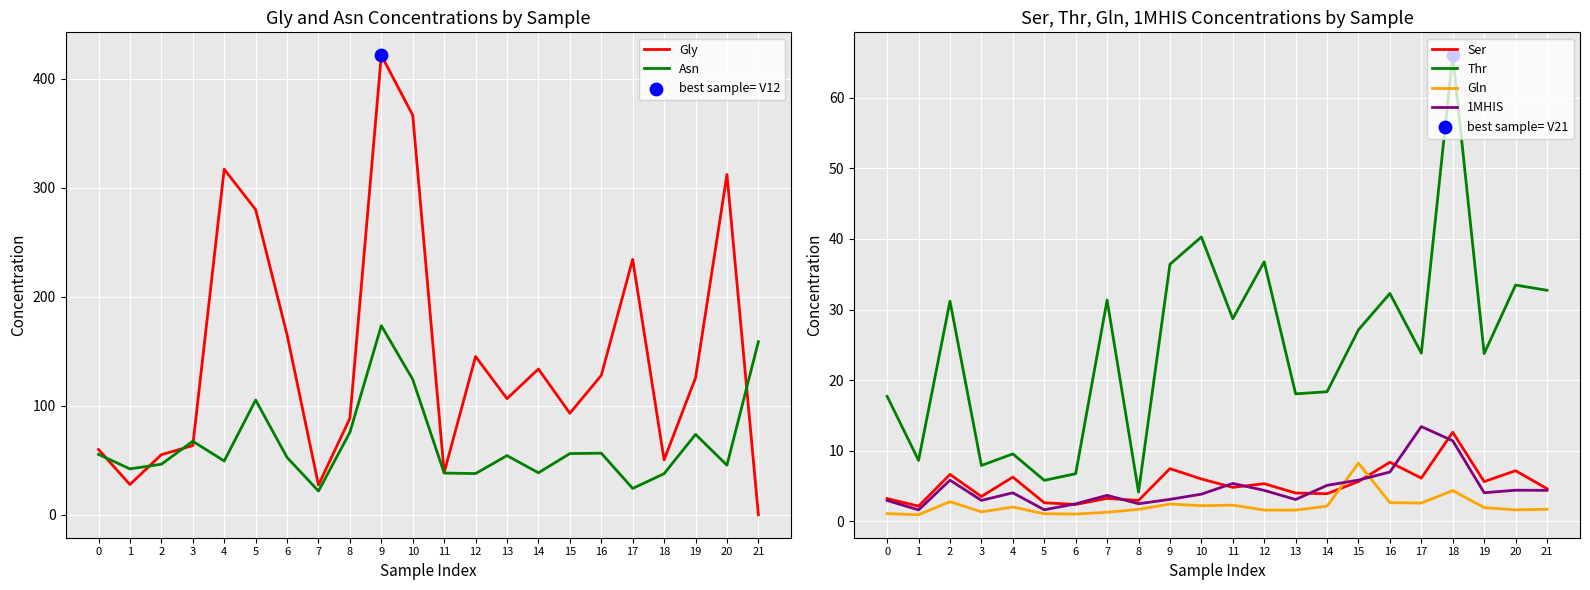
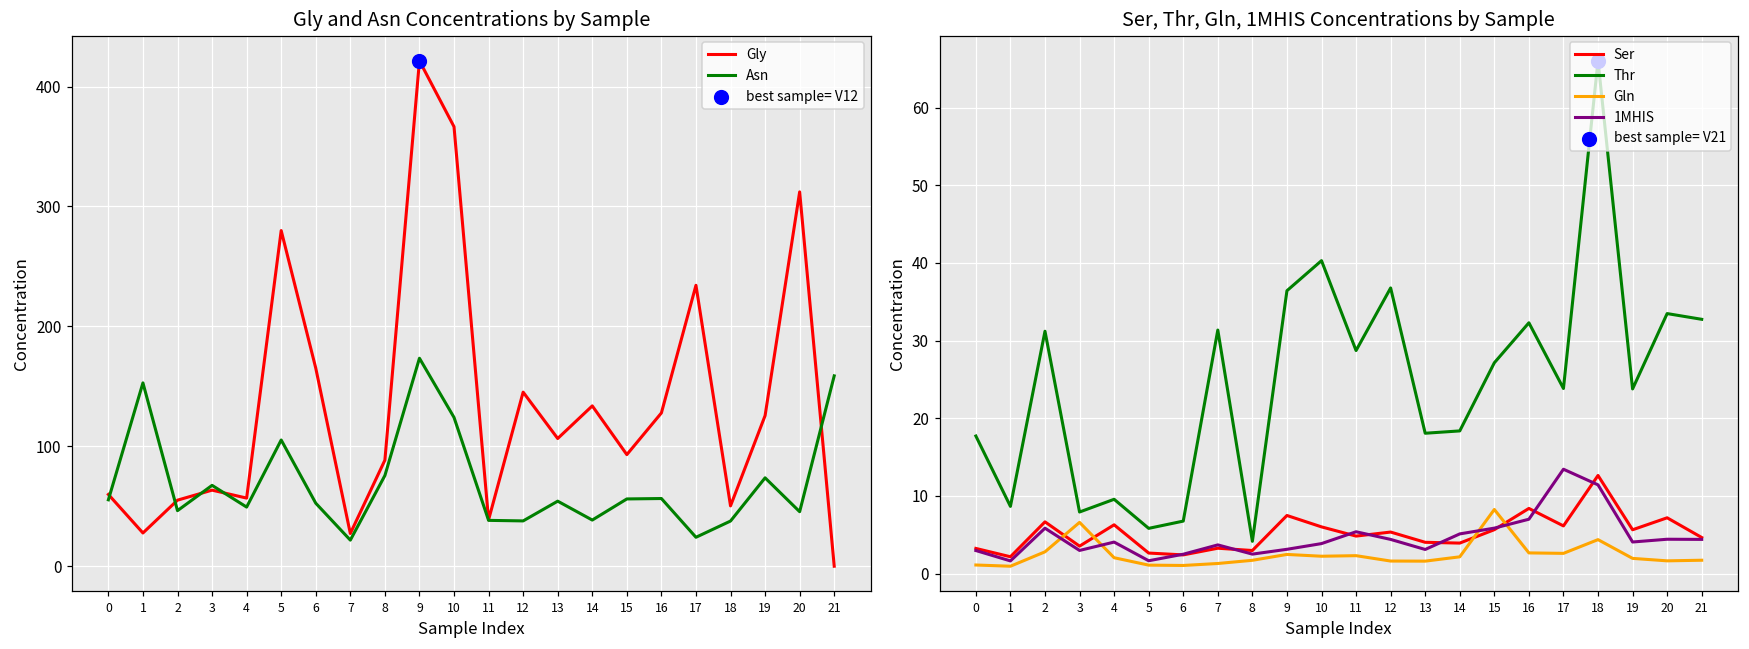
Gly and Asn Concentrations by Sample, Asn, 1: 42 -> 153
Gly and Asn Concentrations by Sample, Gly, 4: 317 -> 57
Ser, Thr, Gln, 1MHIS Concentrations by Sample, Gln, 3: 1 -> 7
